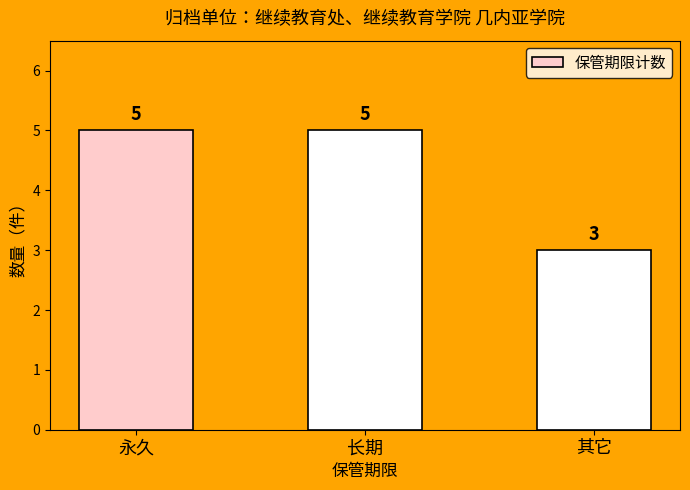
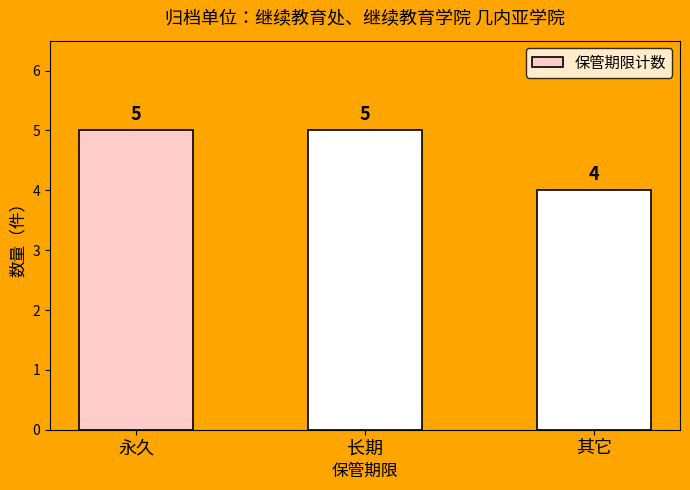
其它: 3 -> 4
